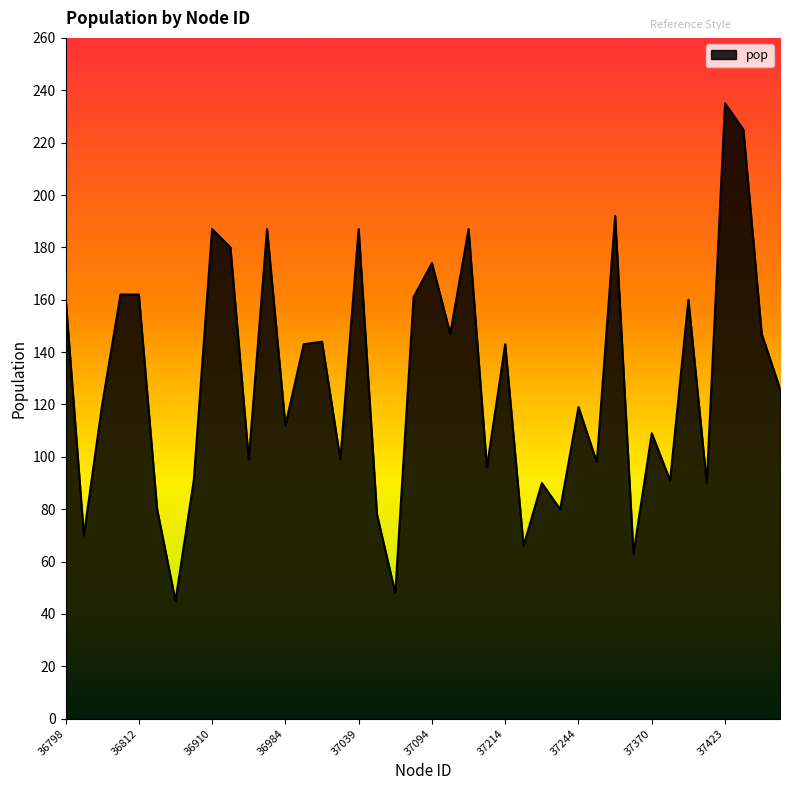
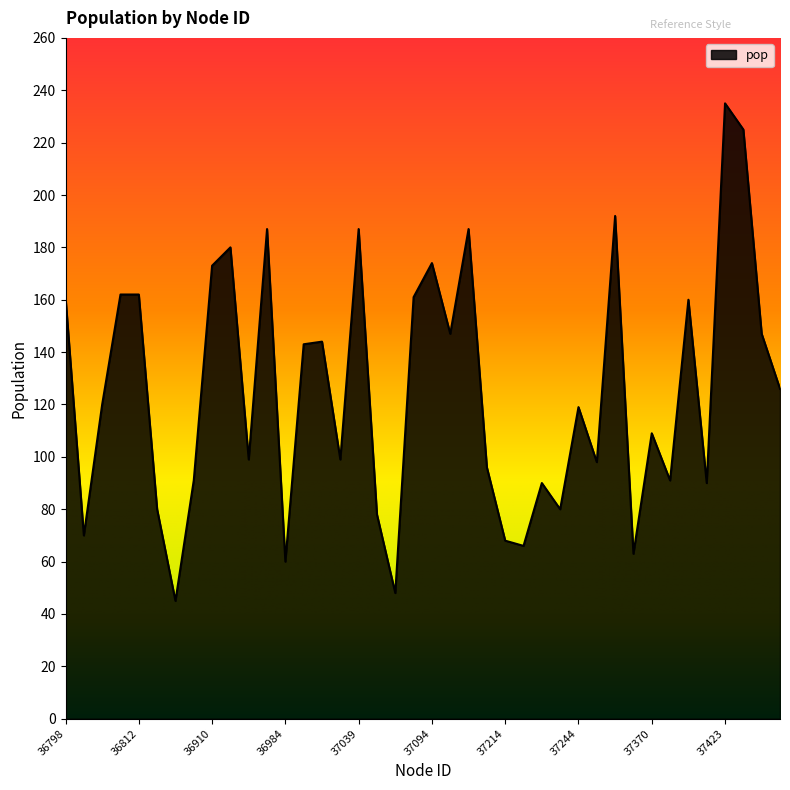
36910: 187 -> 173
36984: 112 -> 60
37214: 143 -> 68
